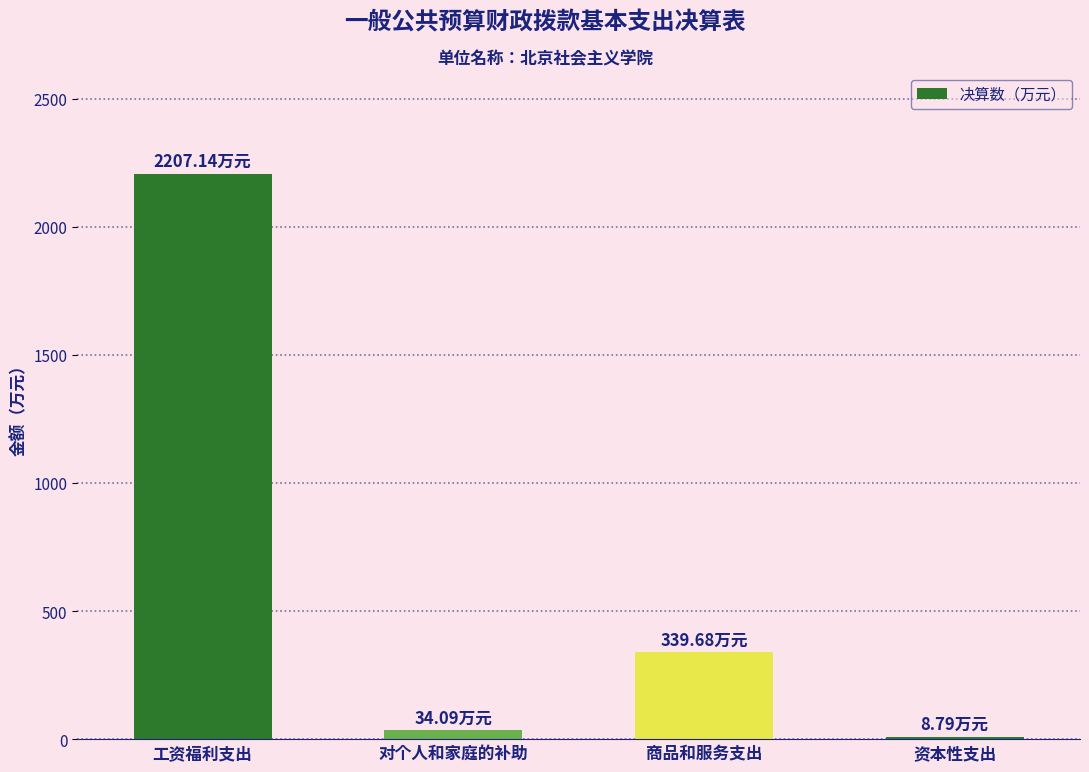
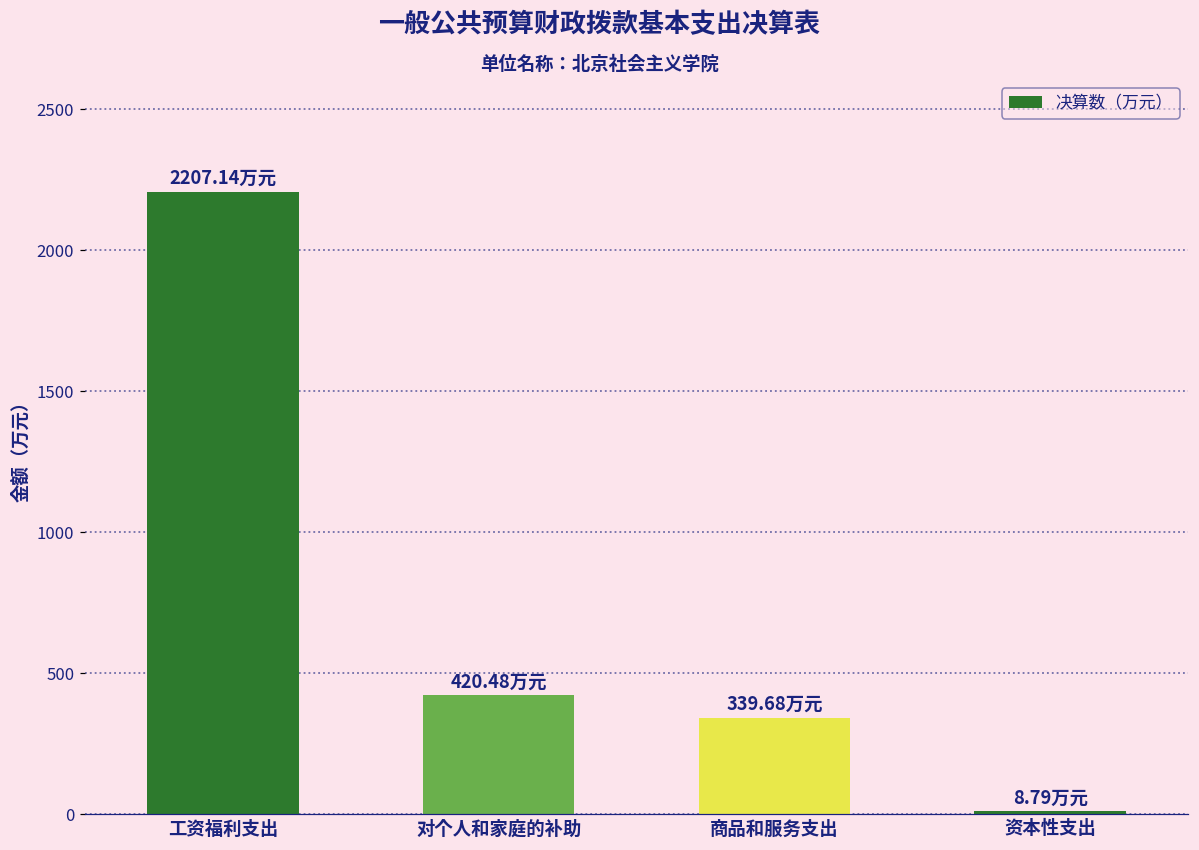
对个人和家庭的补助: 34.09 -> 420.48
